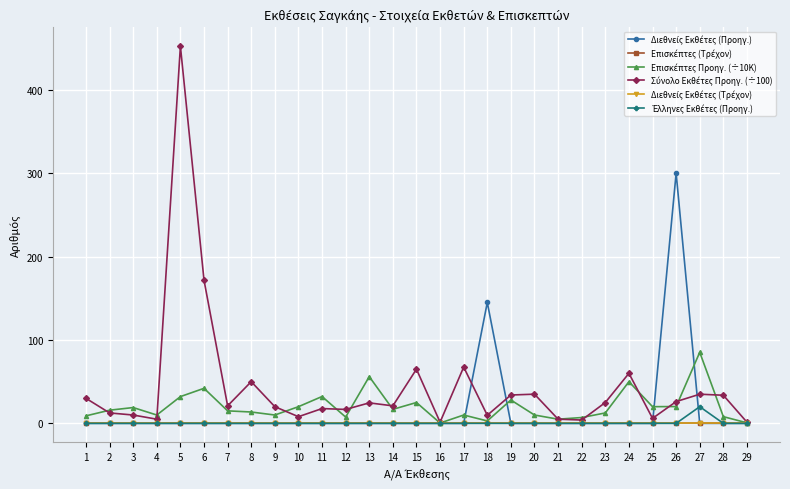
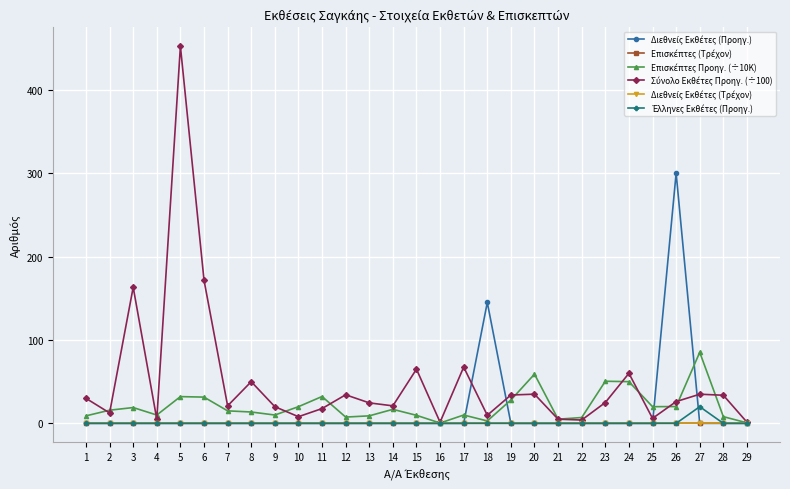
Σύνολο Εκθέτες Προηγ. (÷100), 3: 10 -> 160
Επισκέπτες Προηγ. (÷10K), 6: 40 -> 30
Σύνολο Εκθέτες Προηγ. (÷100), 12: 20 -> 30
Επισκέπτες Προηγ. (÷10K), 13: 60 -> 10
Επισκέπτες Προηγ. (÷10K), 15: 30 -> 10
Επισκέπτες Προηγ. (÷10K), 20: 10 -> 60
Επισκέπτες Προηγ. (÷10K), 23: 10 -> 50
